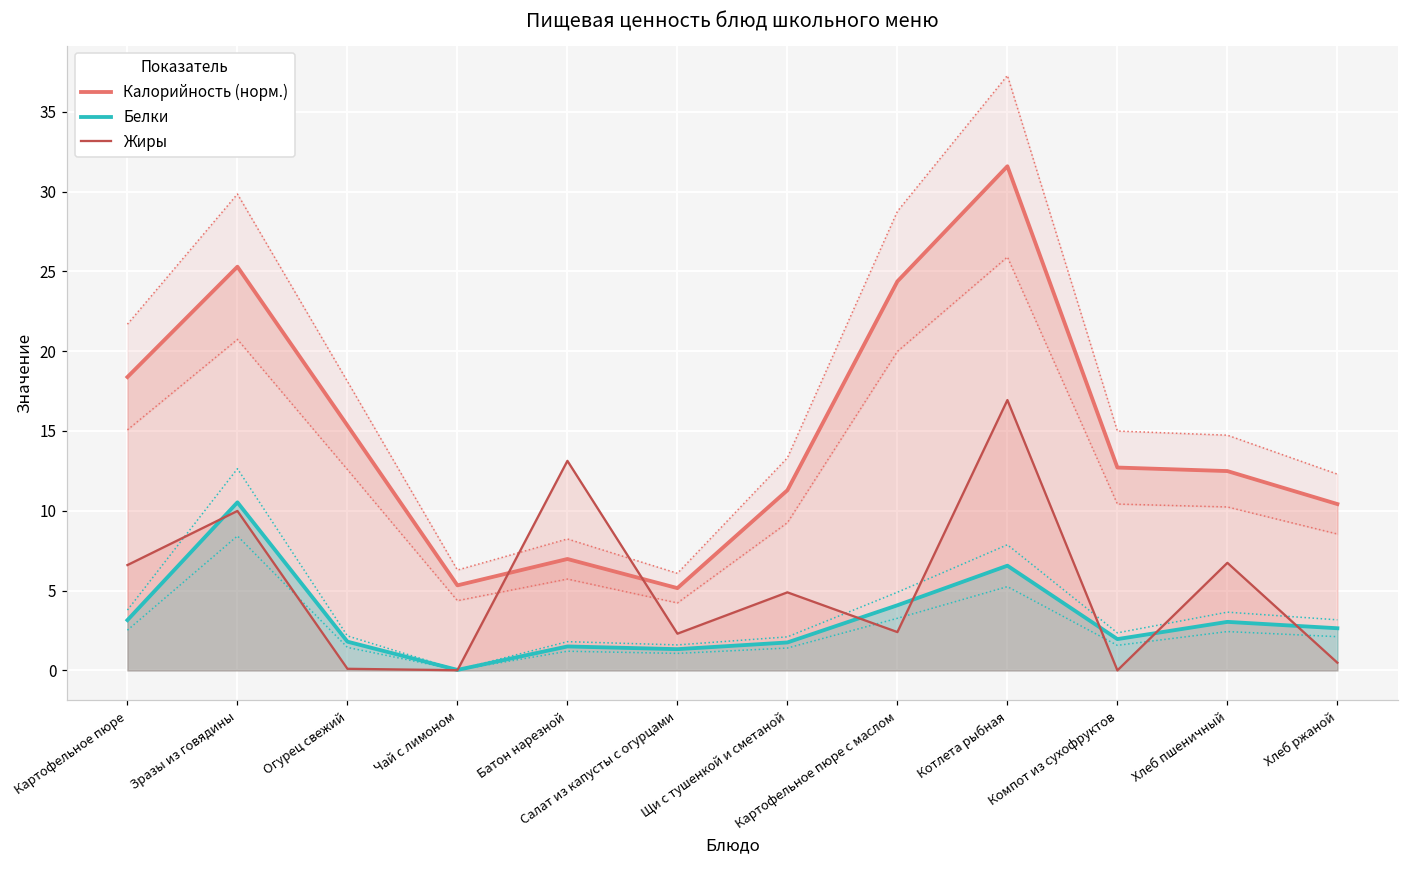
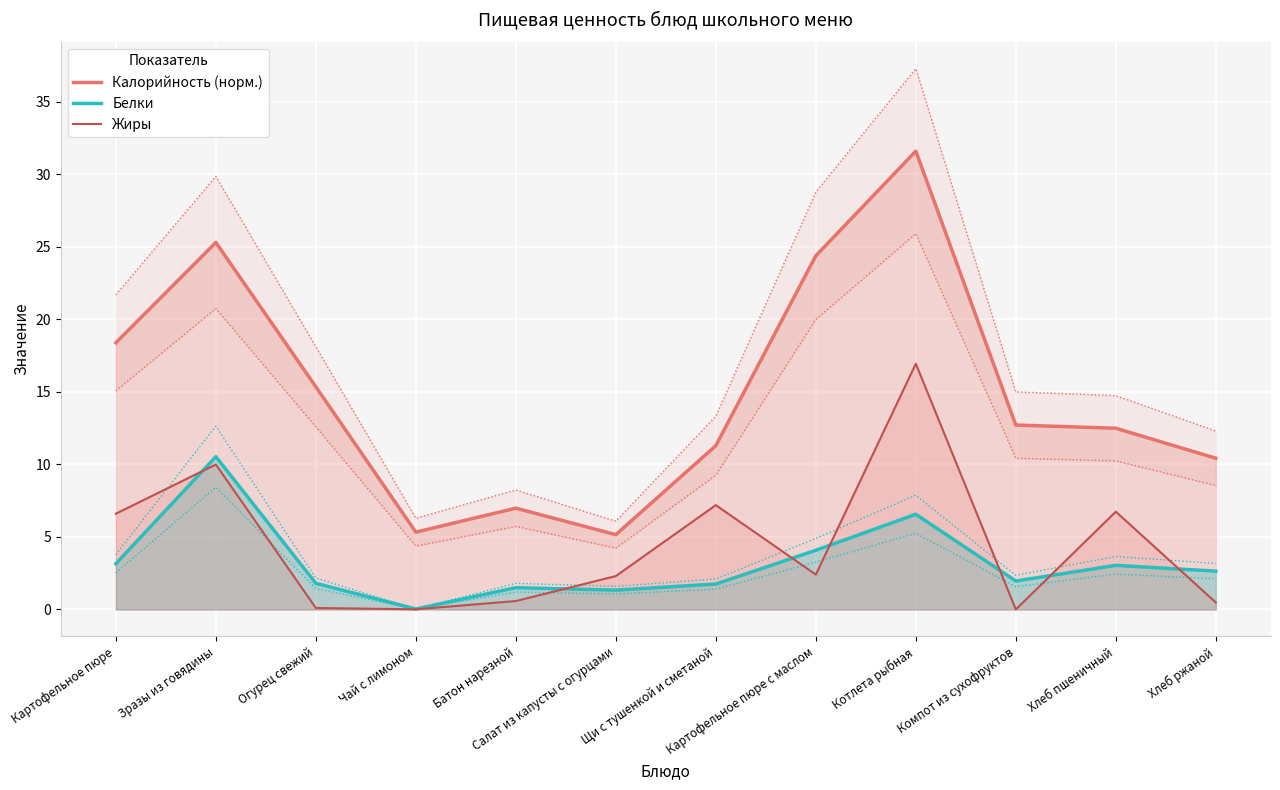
Жиры, Батон нарезной: 13.1 -> 0.6
Жиры, Щи с тушенкой и сметаной: 4.9 -> 7.2
